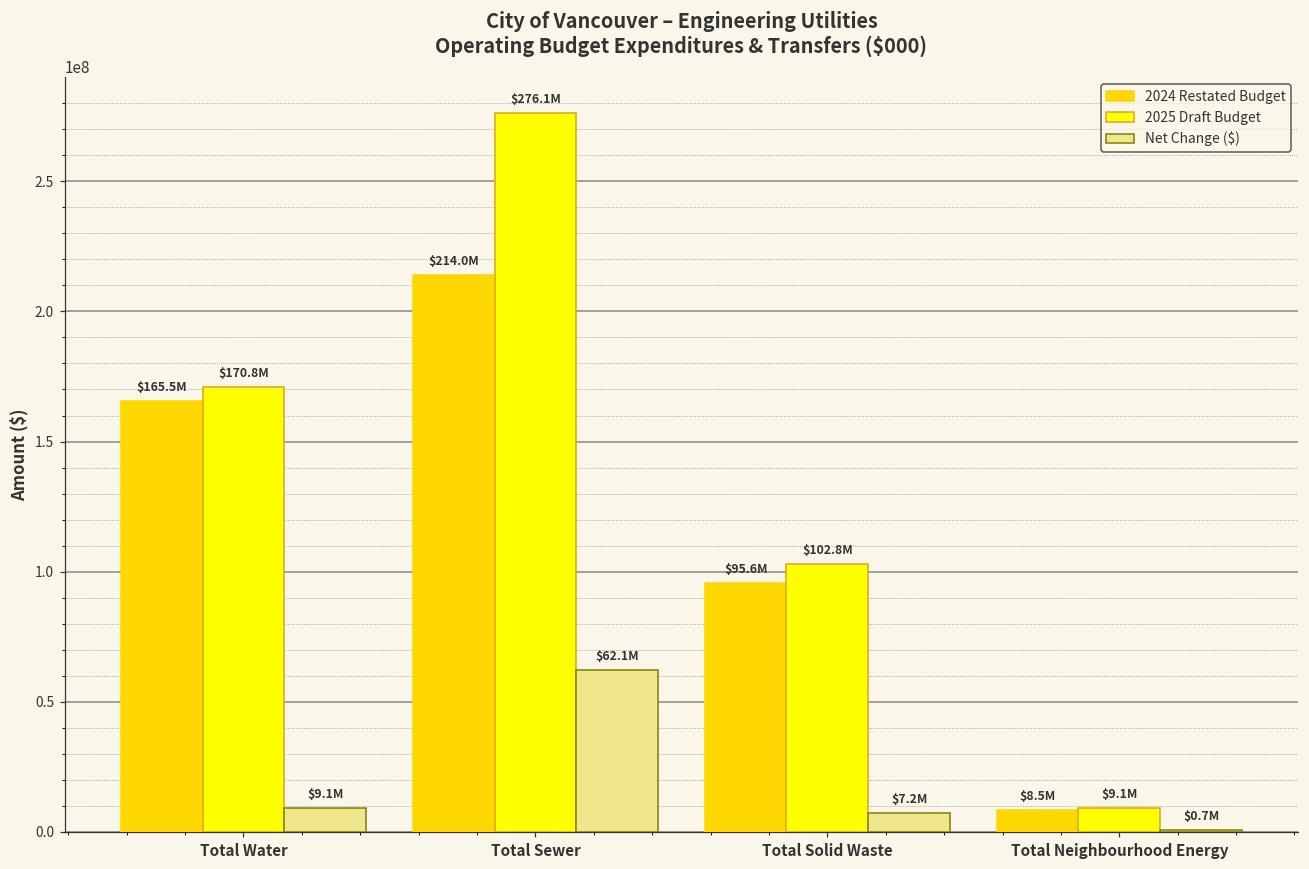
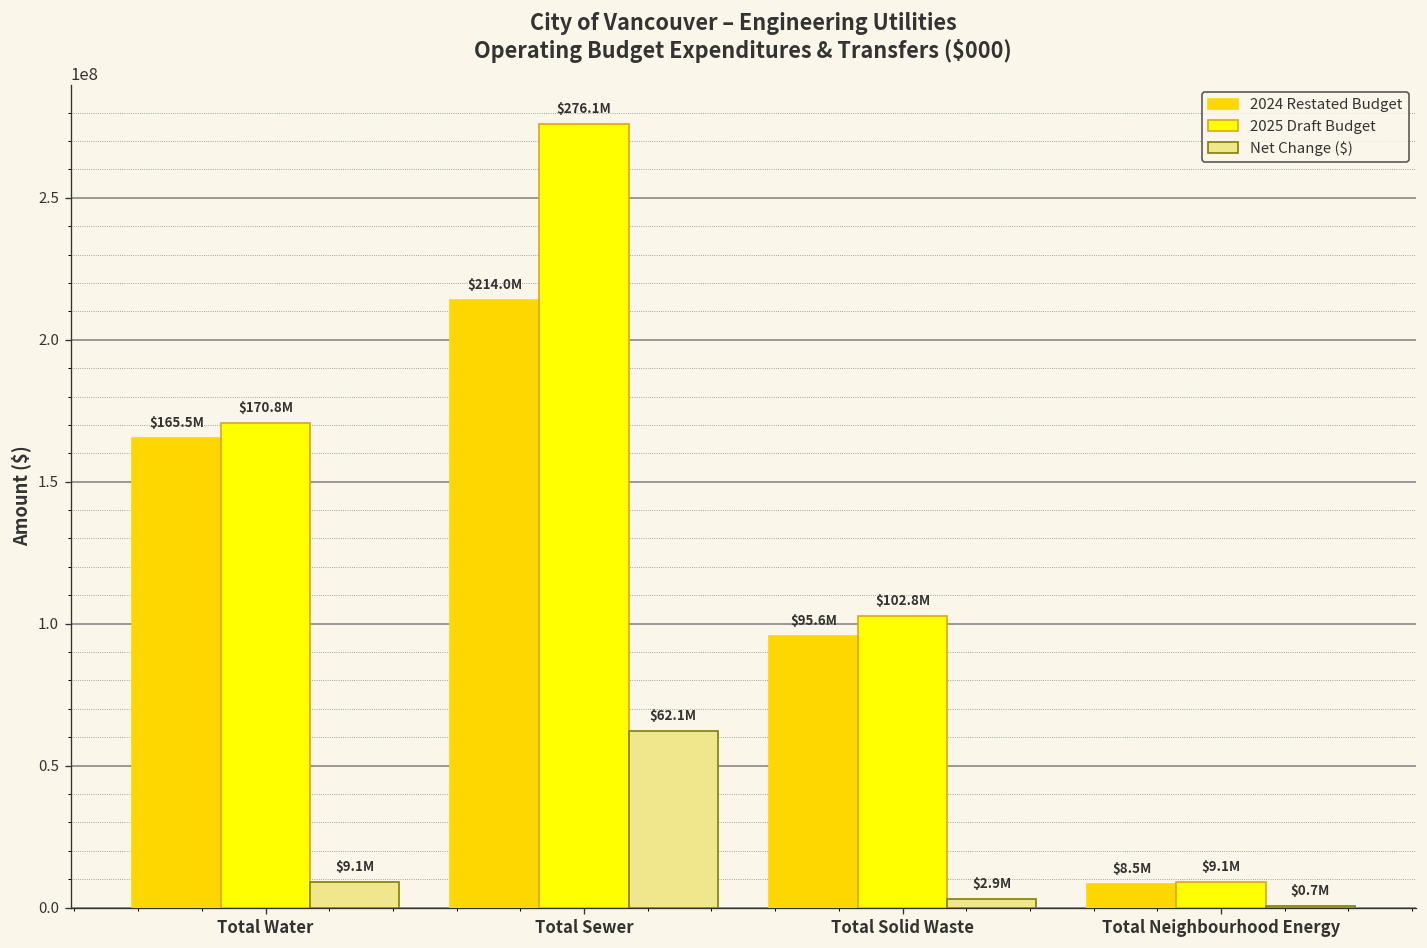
Net Change ($), Total Solid Waste: $7.2M -> $2.9M
